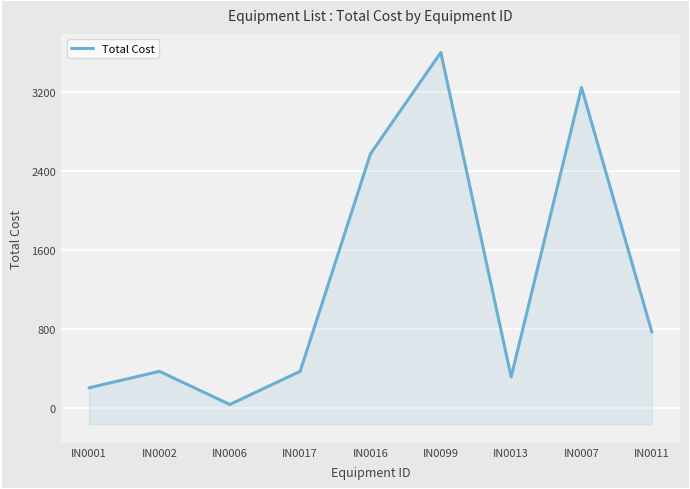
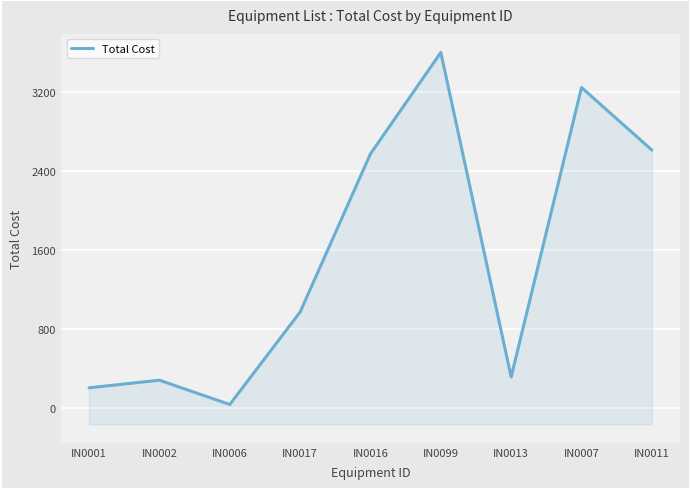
IN0002: 400 -> 300
IN0017: 400 -> 1000
IN0011: 800 -> 2600
